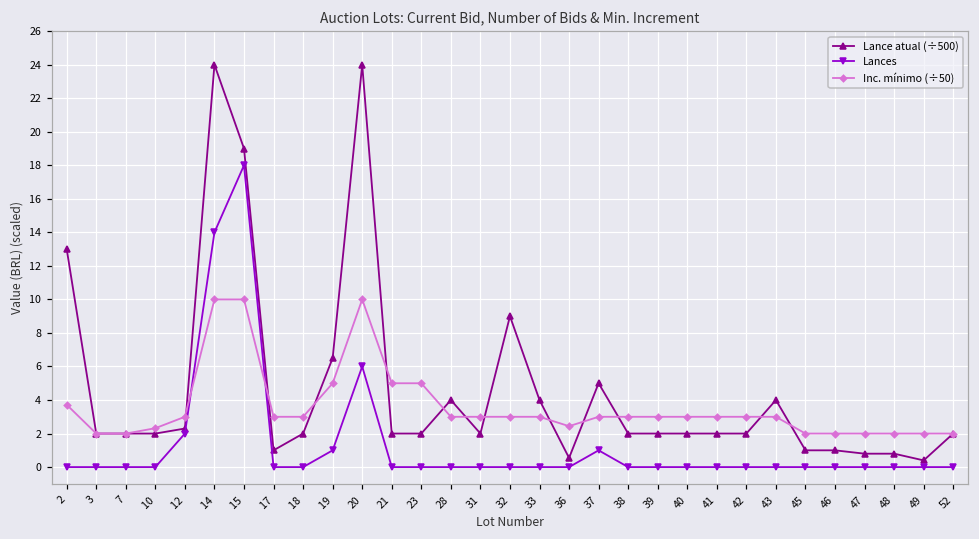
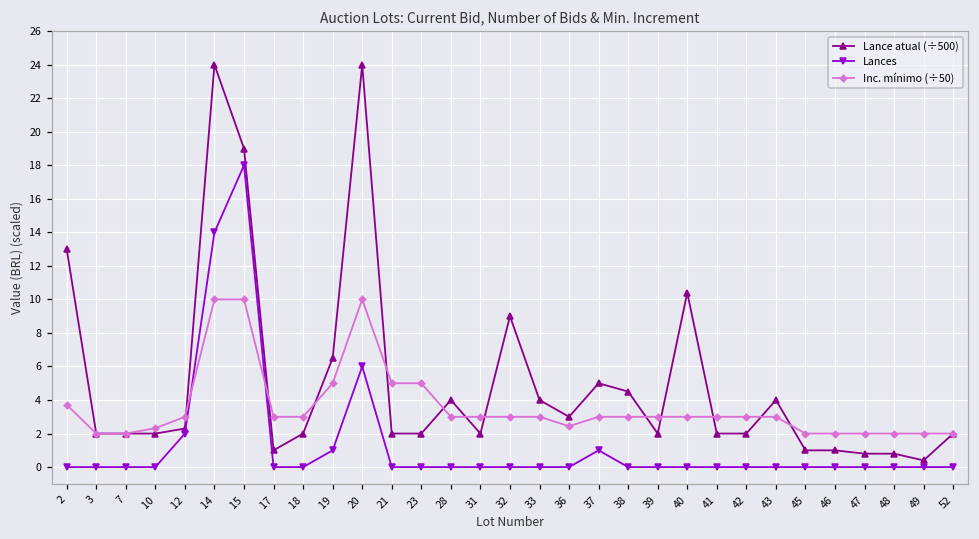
Lance atual (÷500), 36: 0.5 -> 3.0
Lance atual (÷500), 38: 2.0 -> 4.5
Lance atual (÷500), 40: 2.0 -> 10.4
